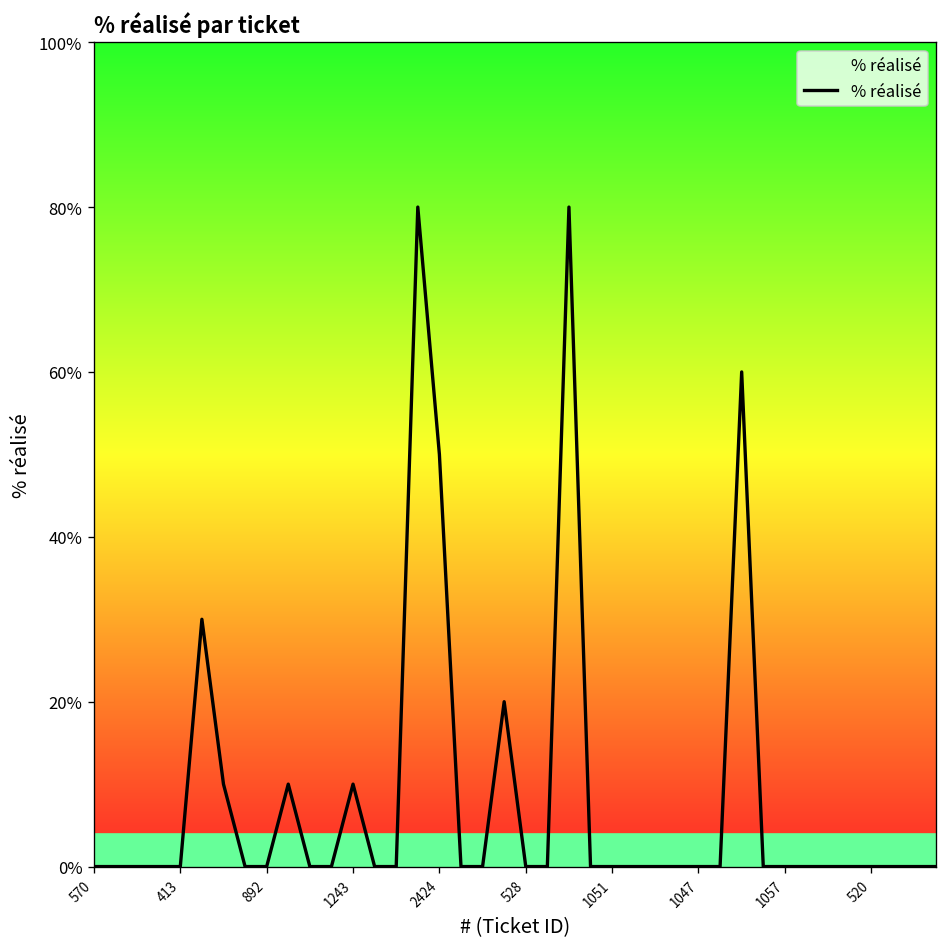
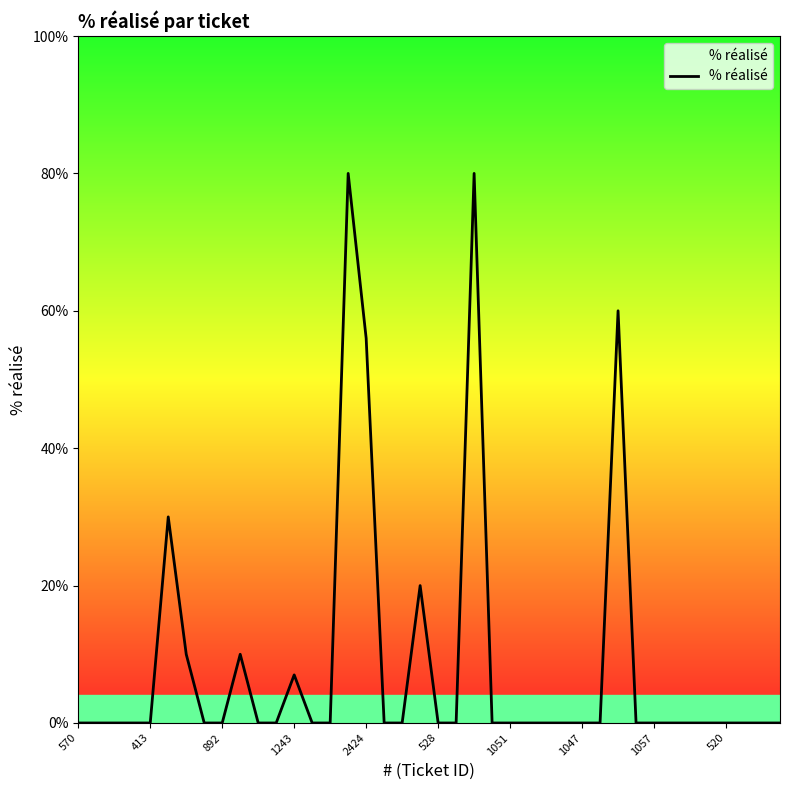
1243: 10% -> 7%
2424: 50% -> 56%
